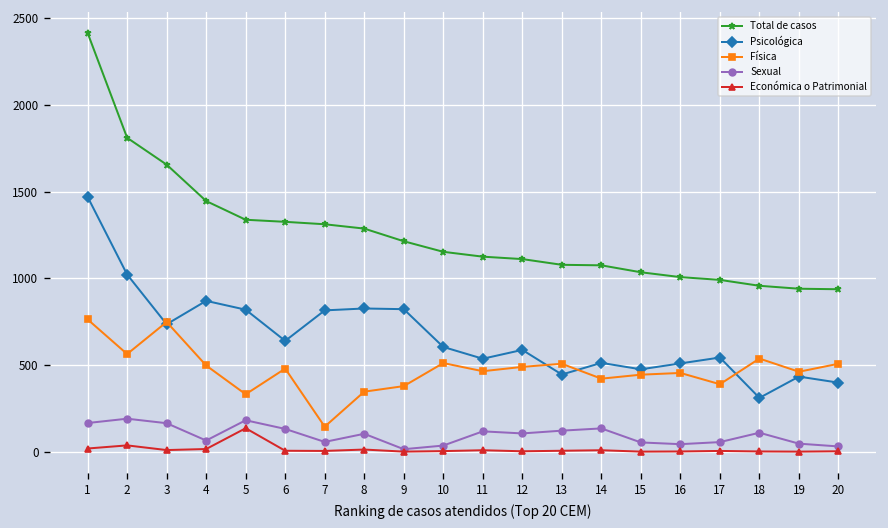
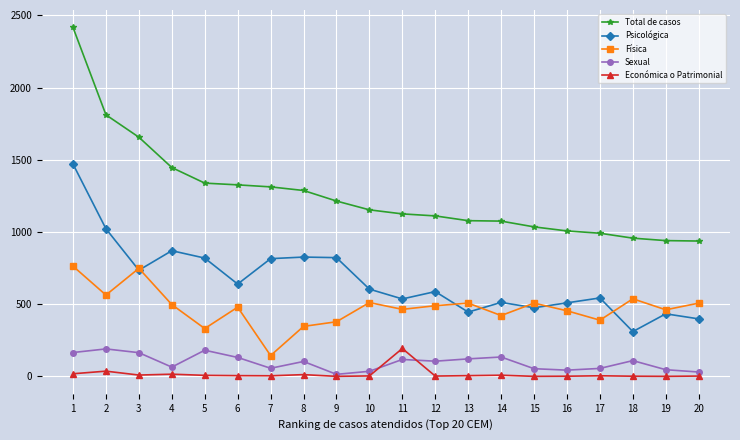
Económica o Patrimonial, 5: 140 -> 10
Económica o Patrimonial, 11: 10 -> 190
Física, 15: 440 -> 510
